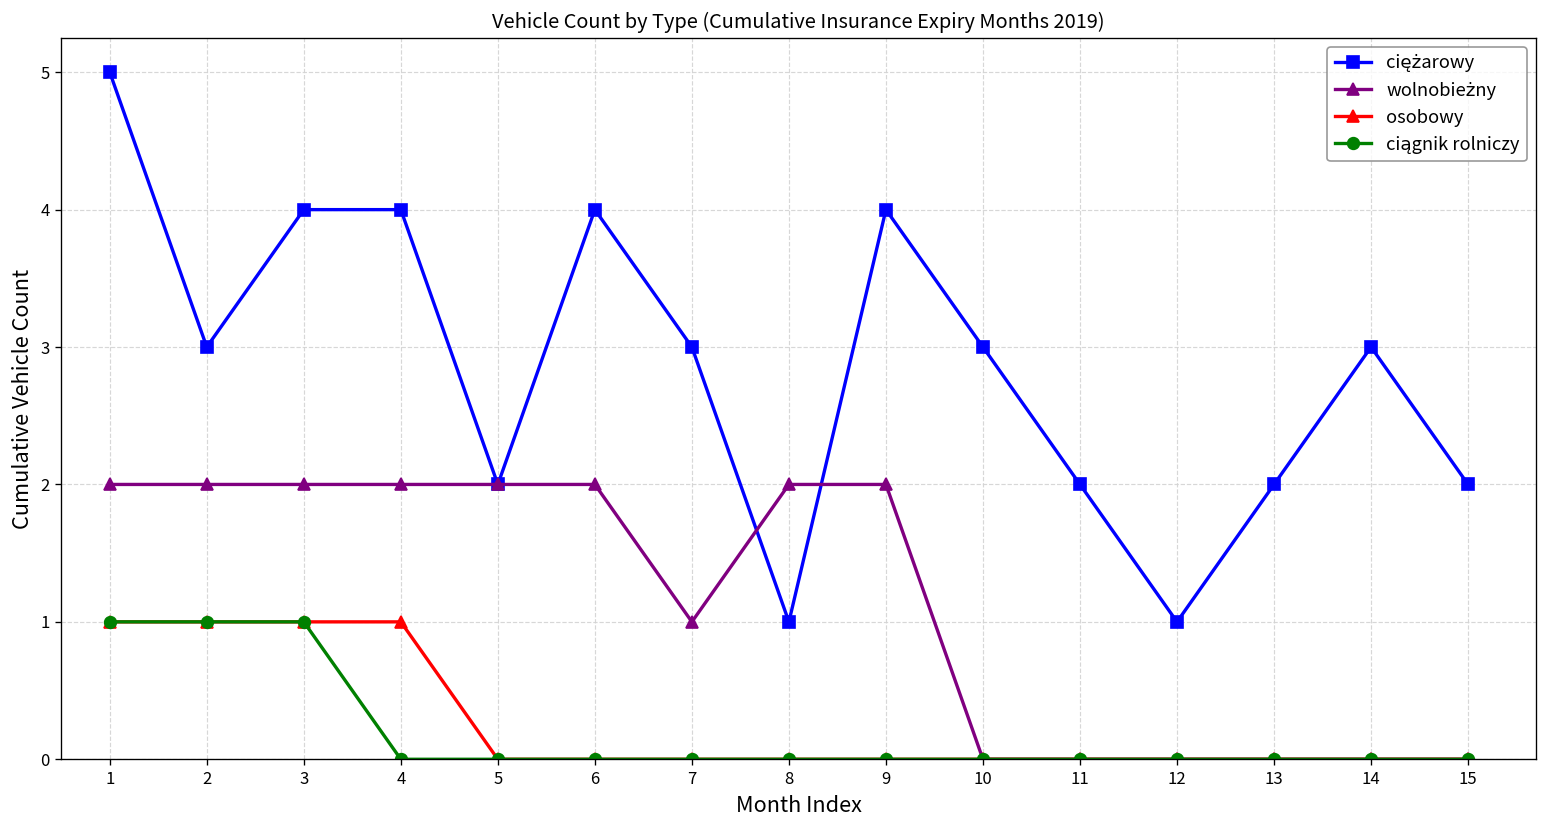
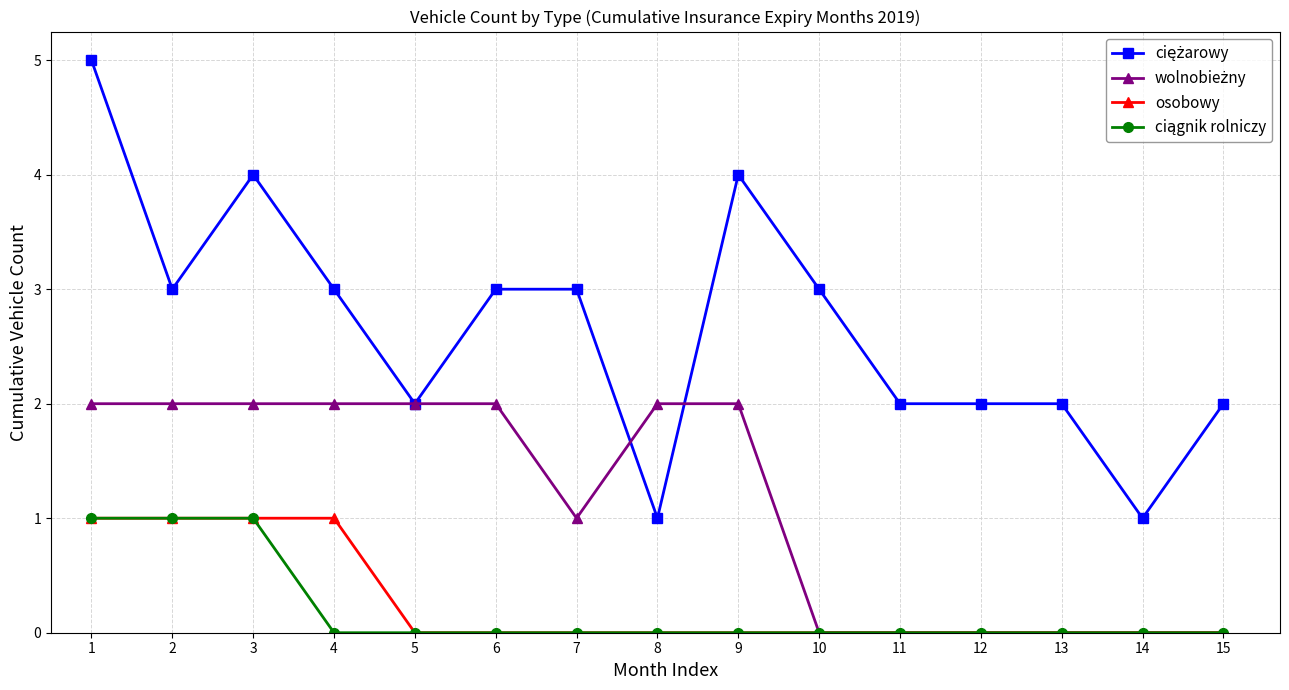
ciężarowy, 4: 4 -> 3
ciężarowy, 6: 4 -> 3
ciężarowy, 12: 1 -> 2
ciężarowy, 14: 3 -> 1
